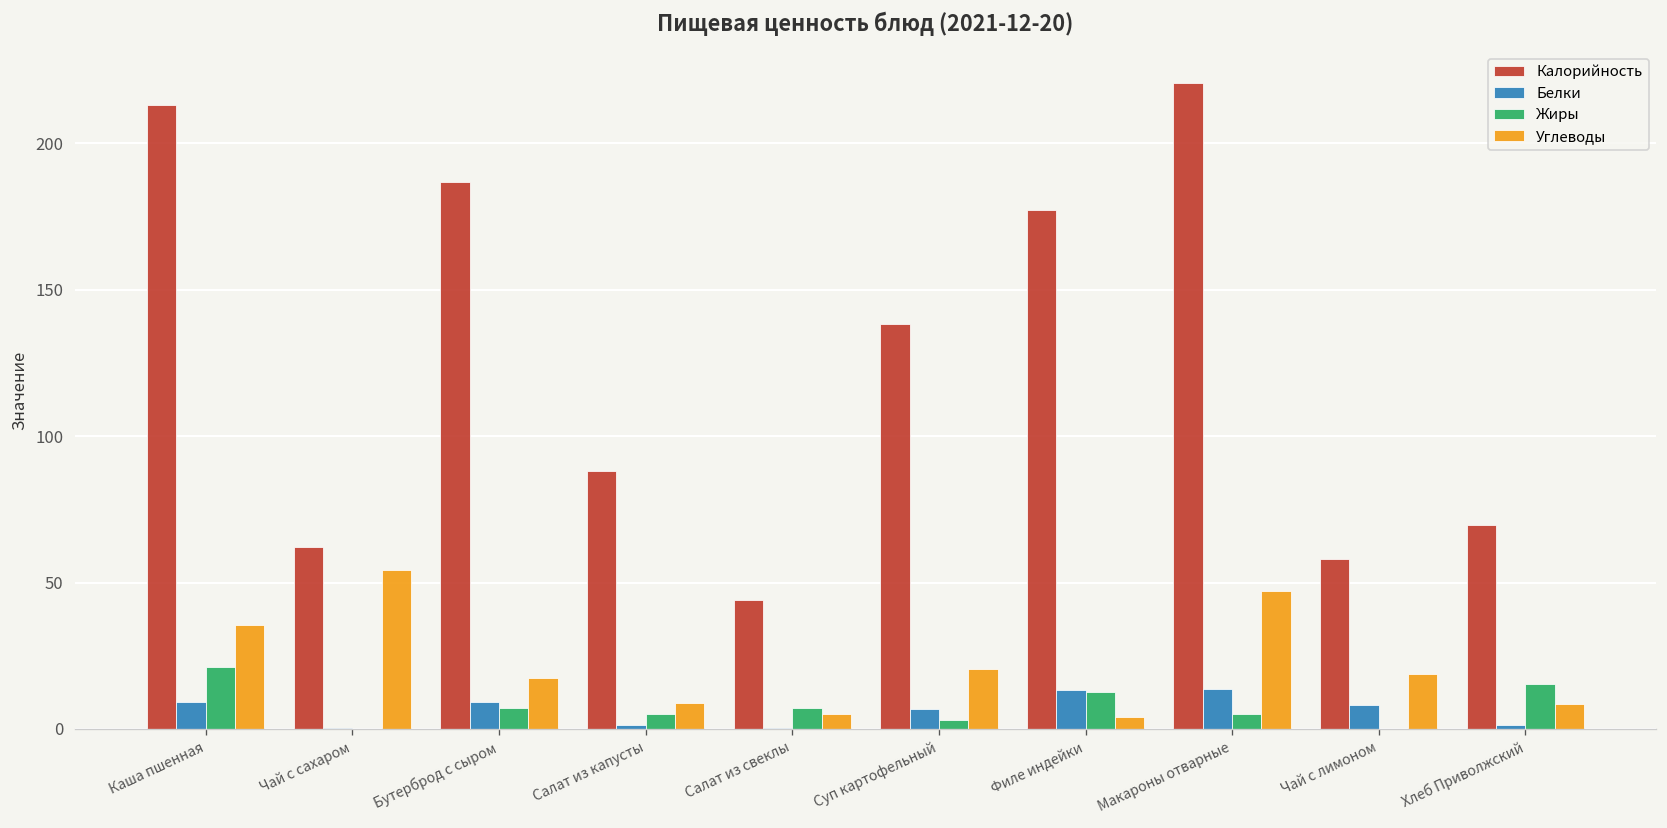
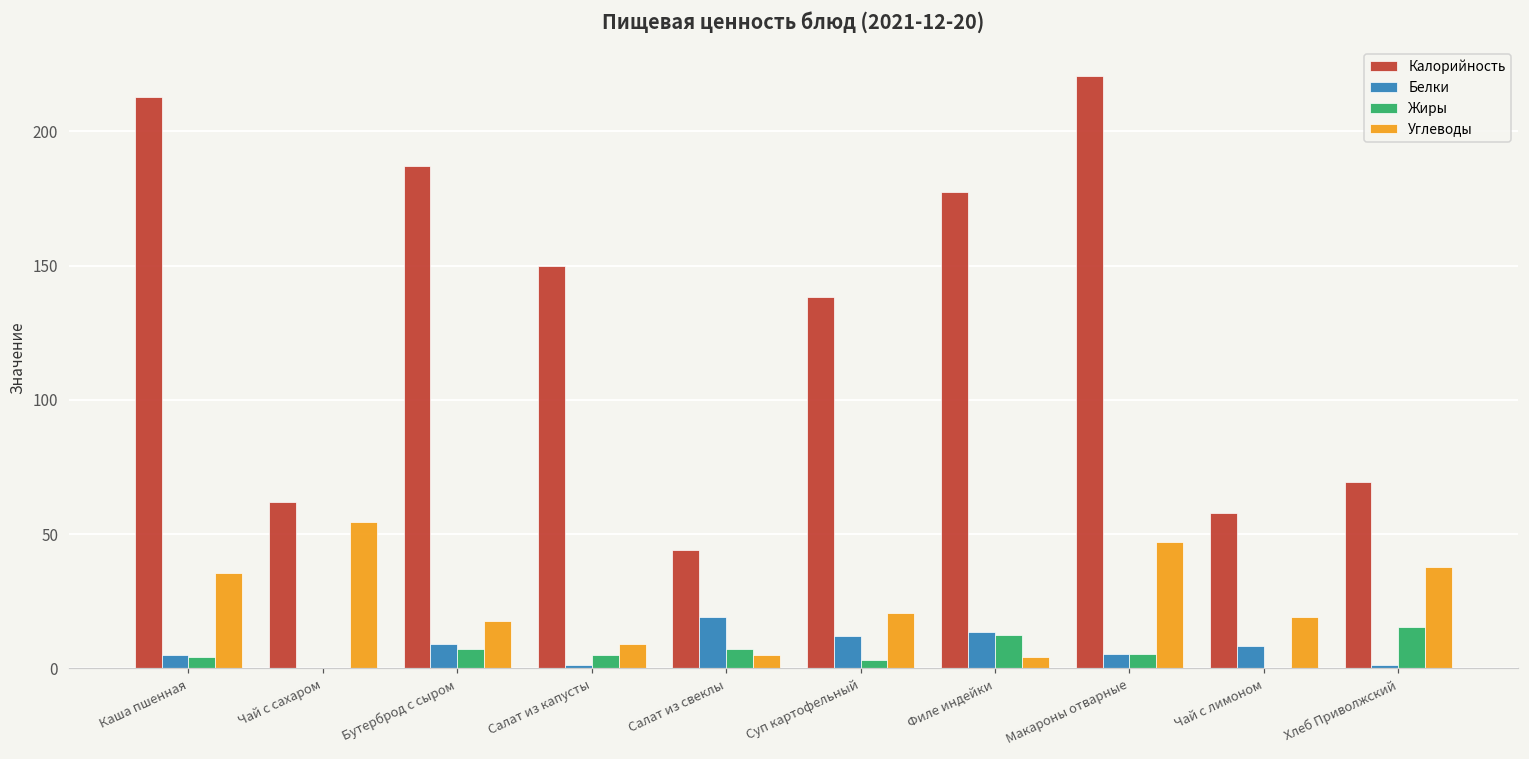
Белки, Каша пшенная: 9 -> 5
Жиры, Каша пшенная: 21 -> 4
Калорийность, Салат из капусты: 88 -> 150
Белки, Салат из свеклы: 0 -> 19
Белки, Суп картофельный: 7 -> 12
Белки, Макароны отварные: 14 -> 5
Углеводы, Хлеб Приволжский: 8 -> 38
